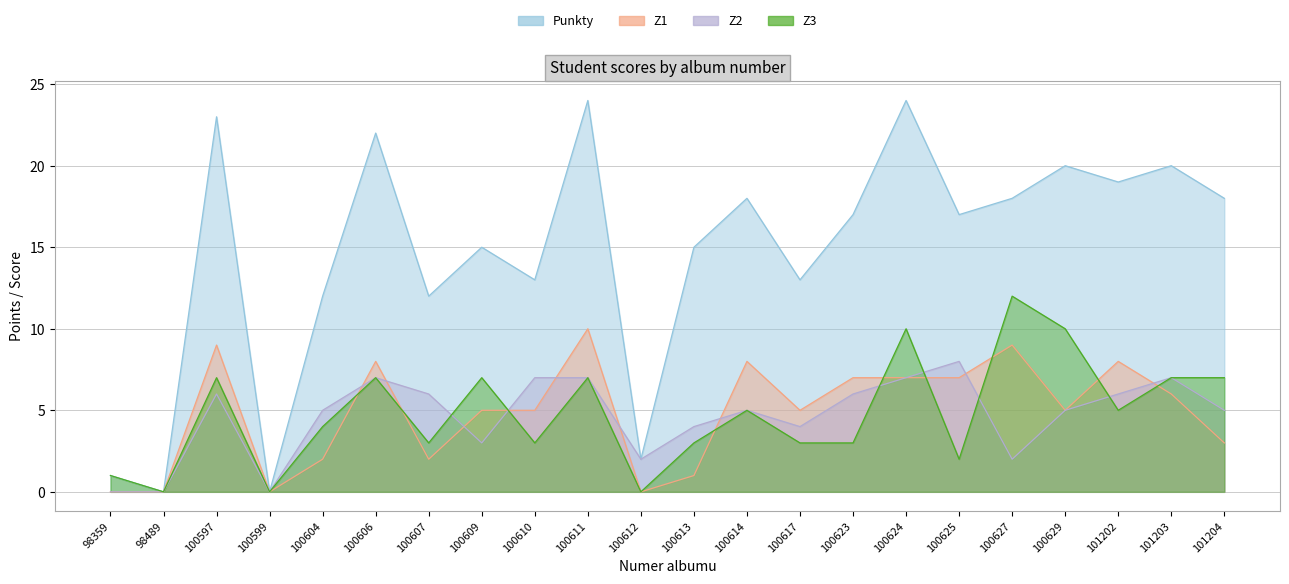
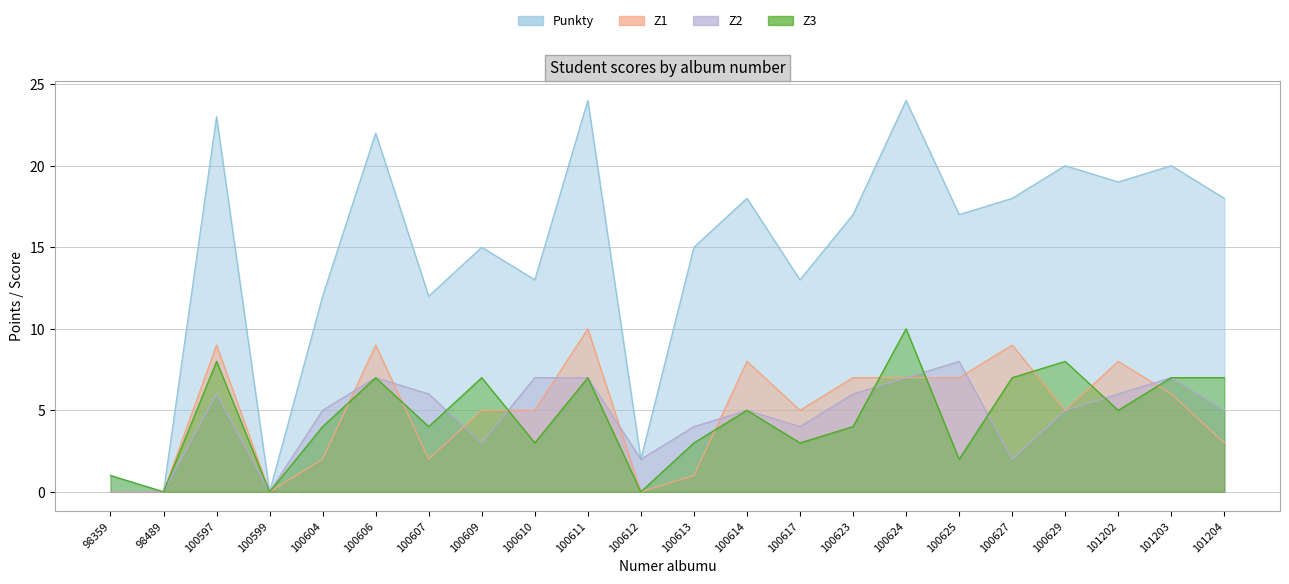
Z3, 100597: 7 -> 8
Z1, 100606: 8 -> 9
Z3, 100607: 3 -> 4
Z3, 100623: 3 -> 4
Z3, 100627: 12 -> 7
Z3, 100629: 10 -> 8
